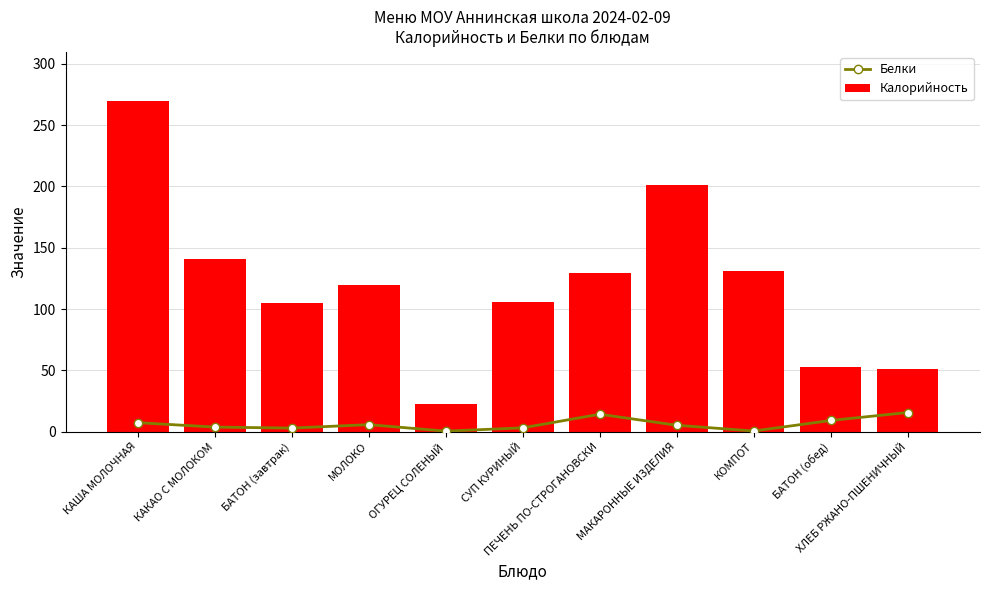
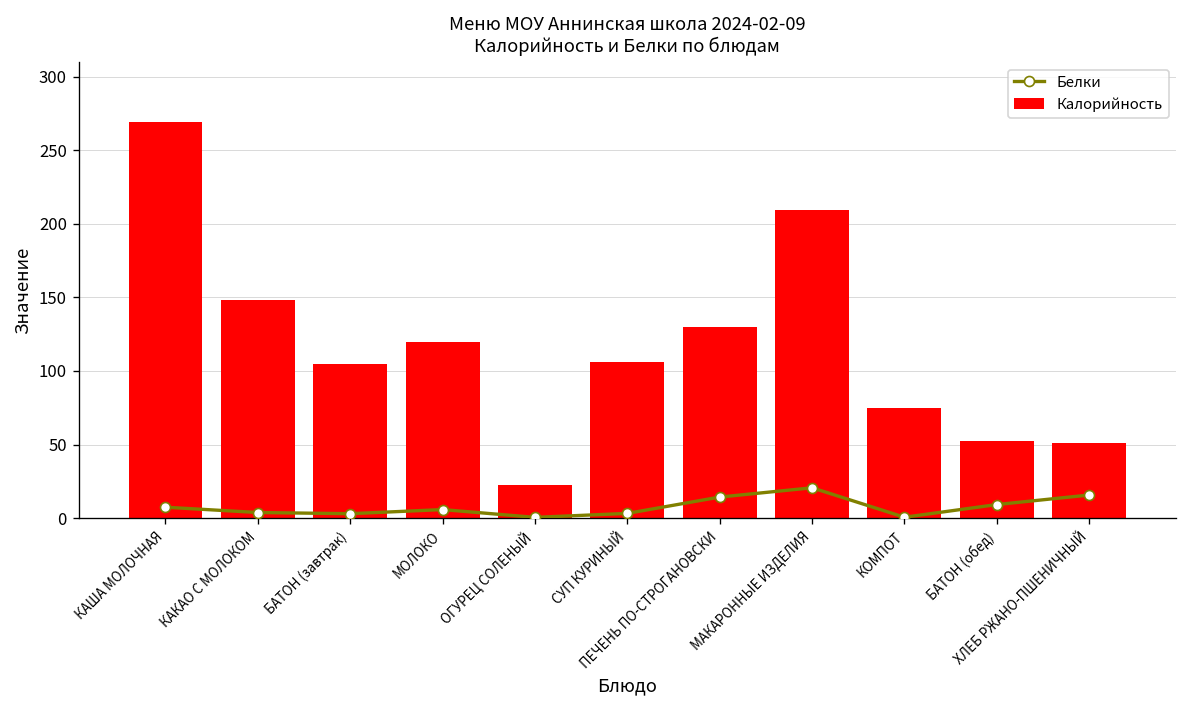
Калорийность, КАКАО С МОЛОКОМ: 141 -> 148
Белки, МАКАРОННЫЕ ИЗДЕЛИЯ: 5 -> 21
Калорийность, МАКАРОННЫЕ ИЗДЕЛИЯ: 201 -> 210
Калорийность, КОМПОТ: 131 -> 75
